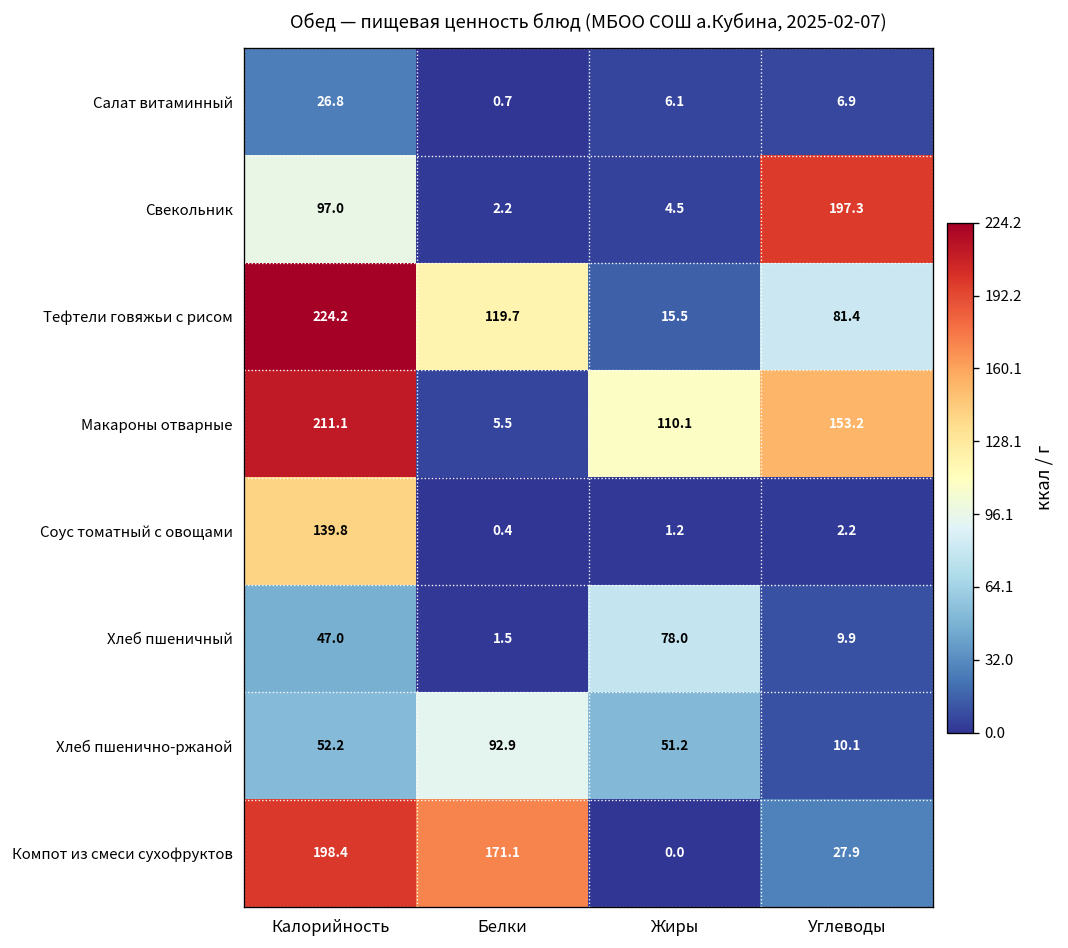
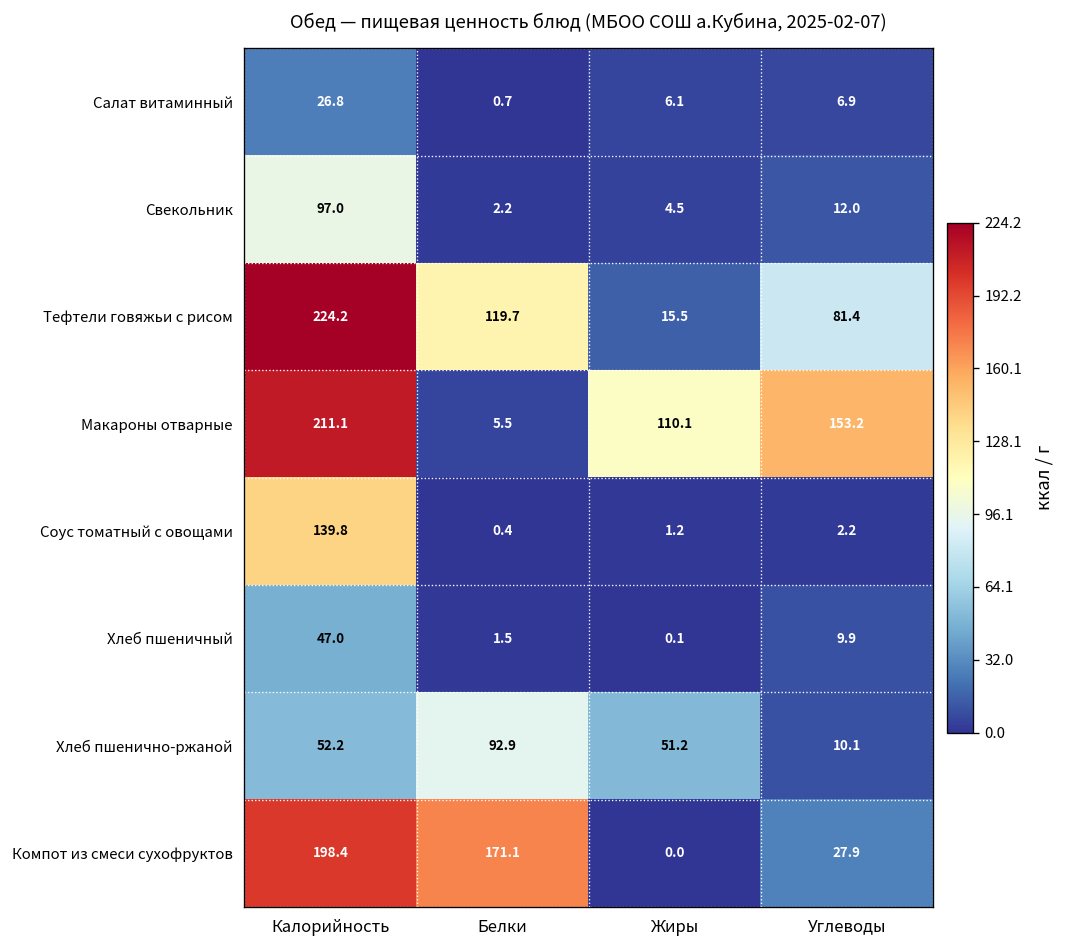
Свекольник, Углеводы: 197.3 -> 12.0
Хлеб пшеничный, Жиры: 78.0 -> 0.1
